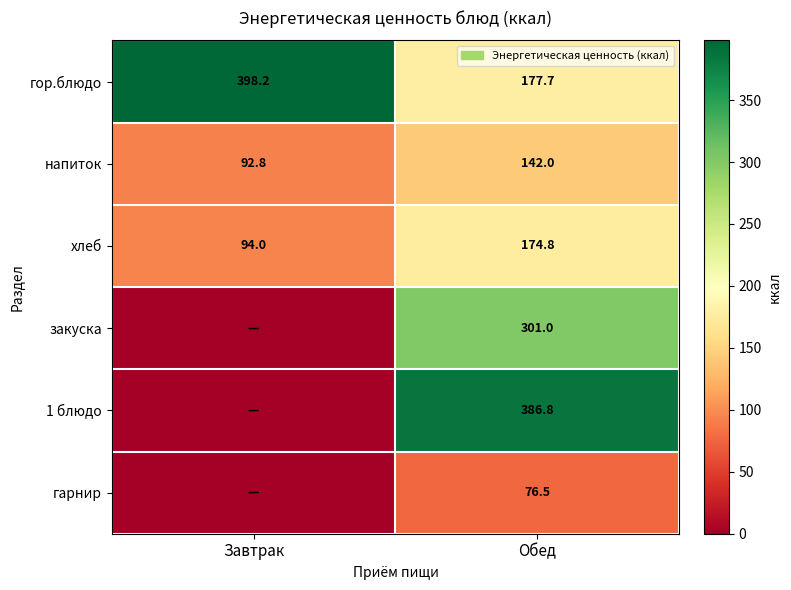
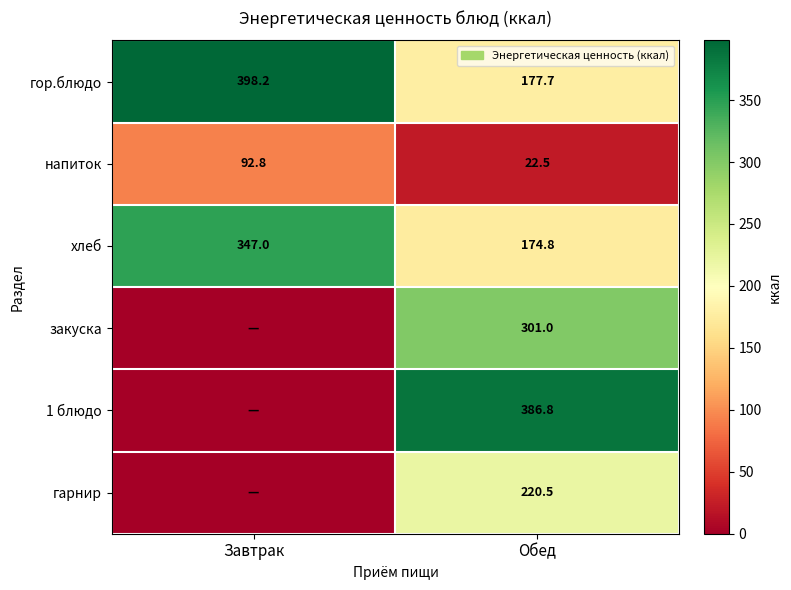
напиток, Обед: 142.0 -> 22.5
хлеб, Завтрак: 94.0 -> 347.0
гарнир, Обед: 76.5 -> 220.5
